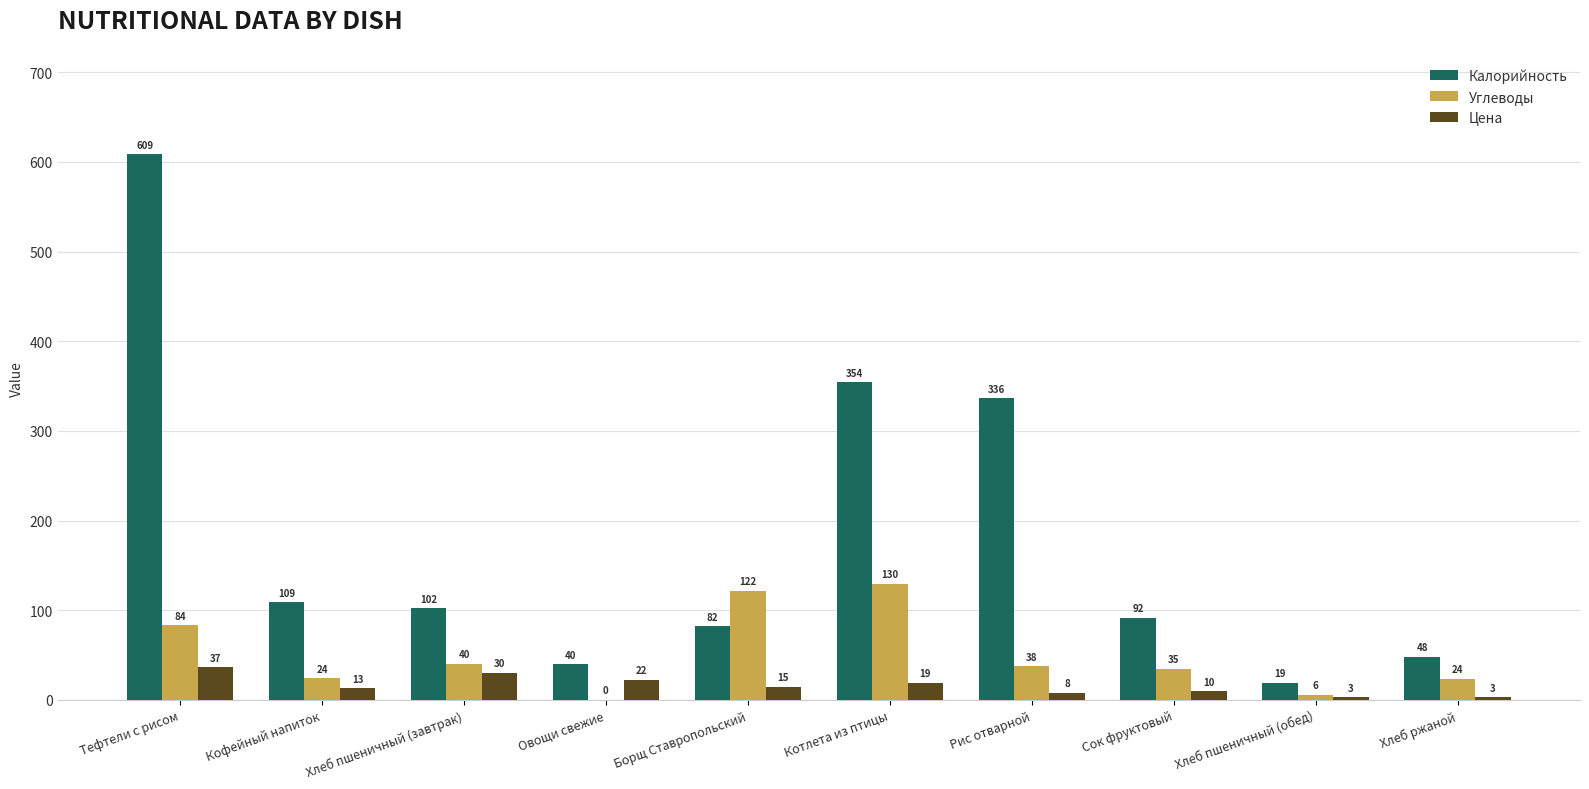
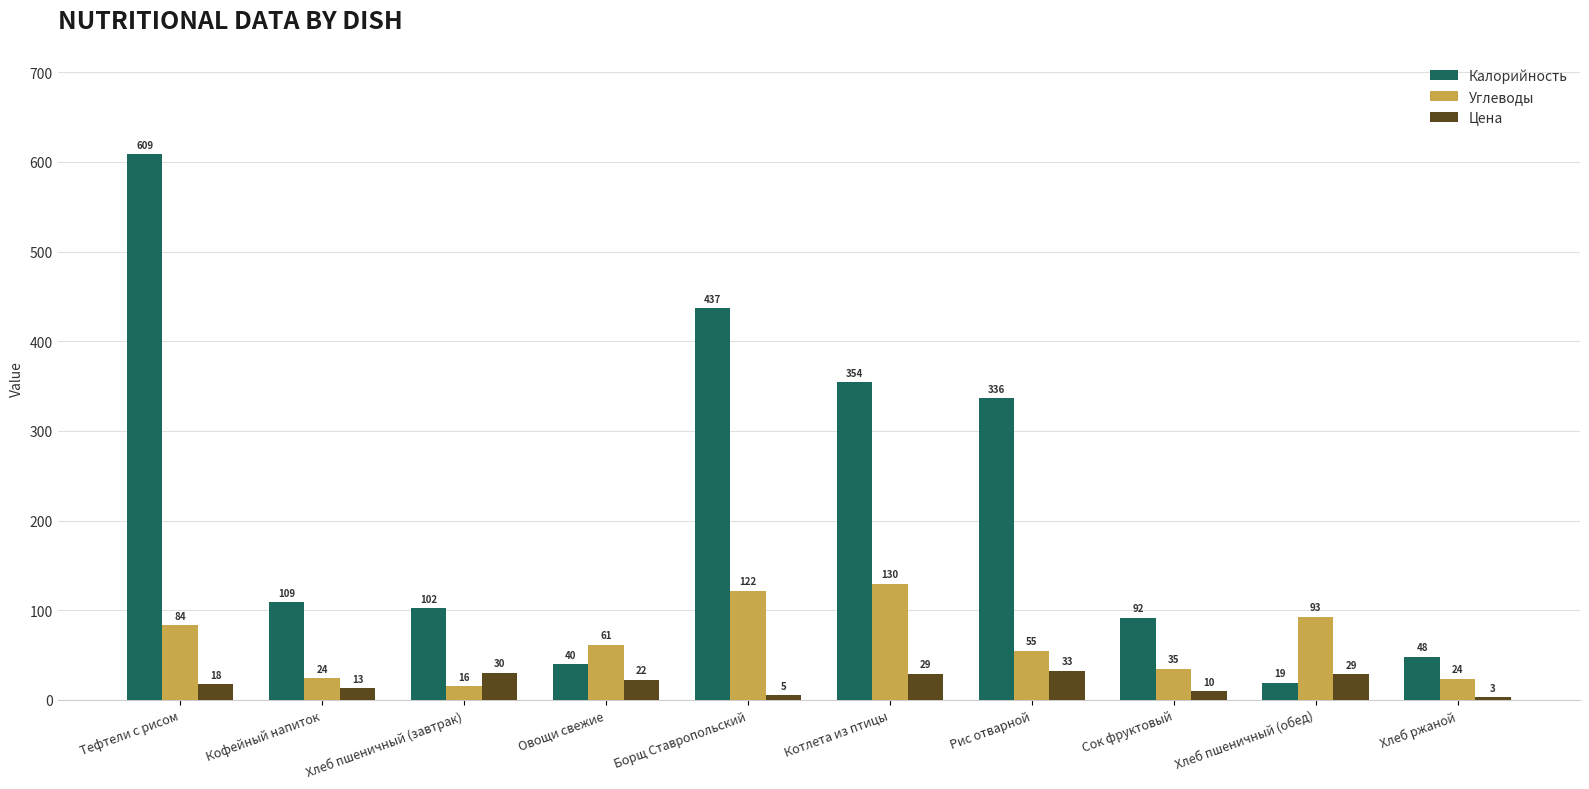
Цена, Тефтели с рисом: 37 -> 18
Углеводы, Хлеб пшеничный (завтрак): 40 -> 16
Углеводы, Овощи свежие: 0 -> 61
Калорийность, Борщ Ставропольский: 82 -> 437
Цена, Борщ Ставропольский: 15 -> 5
Цена, Котлета из птицы: 19 -> 29
Углеводы, Рис отварной: 38 -> 55
Цена, Рис отварной: 8 -> 33
Углеводы, Хлеб пшеничный (обед): 6 -> 93
Цена, Хлеб пшеничный (обед): 3 -> 29
